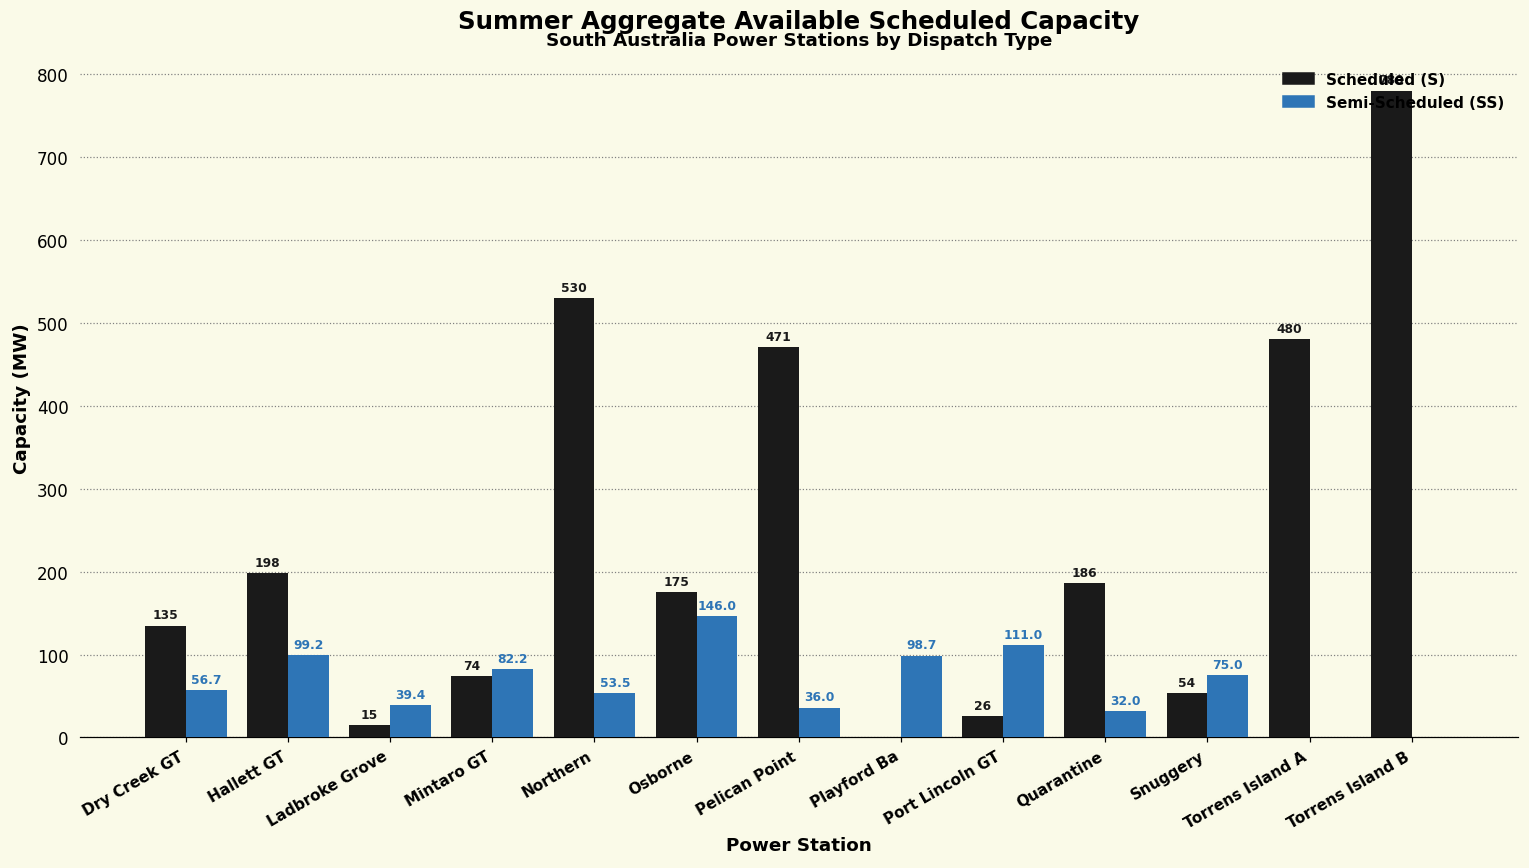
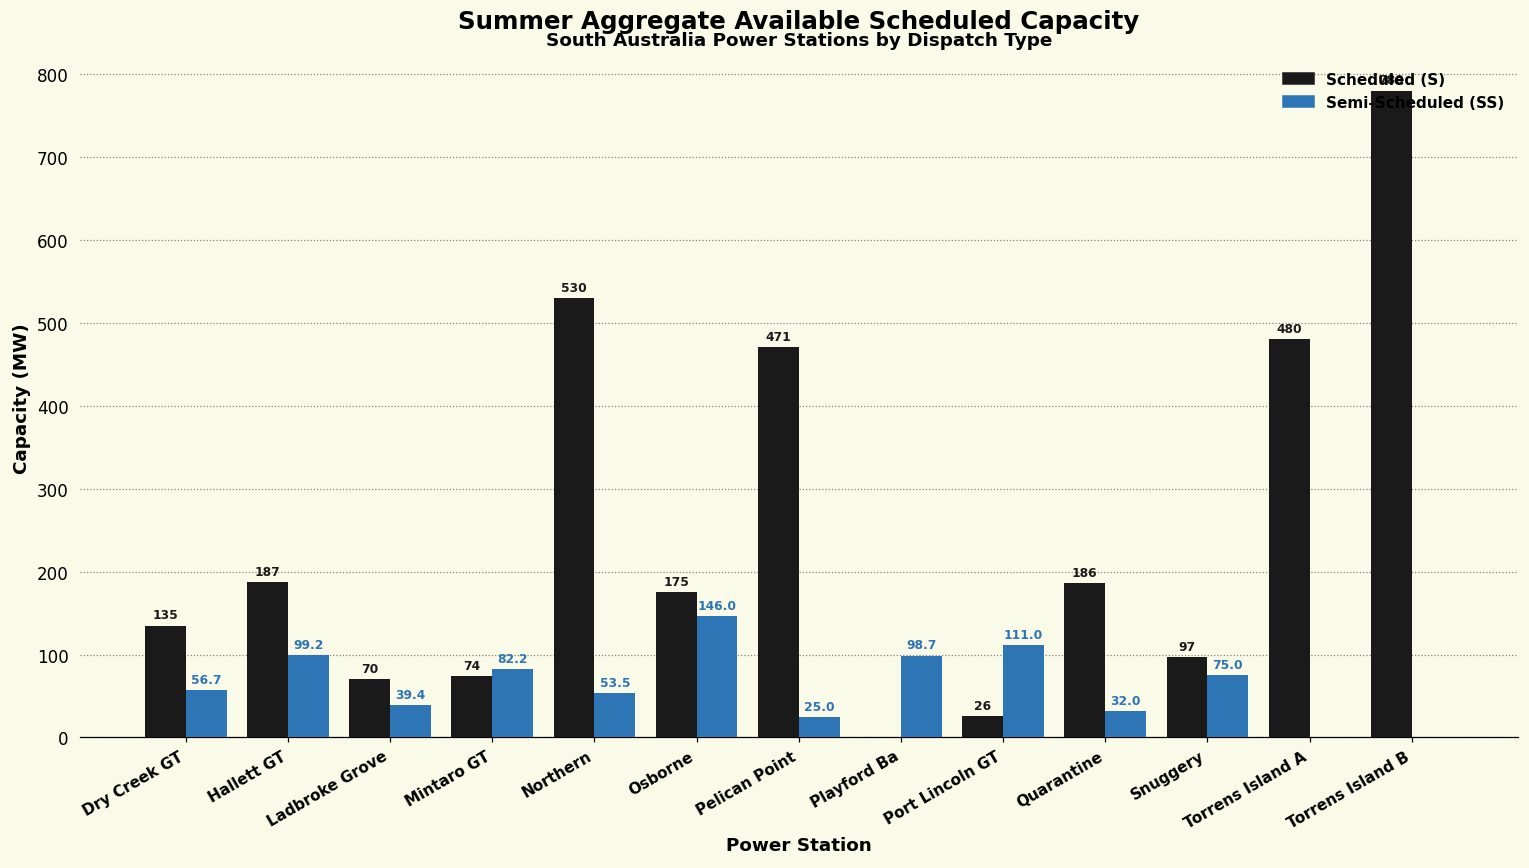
Scheduled (S), Hallett GT: 198 -> 187
Scheduled (S), Ladbroke Grove: 15 -> 70
Semi-Scheduled (SS), Pelican Point: 36.0 -> 25.0
Scheduled (S), Snuggery: 54 -> 97
